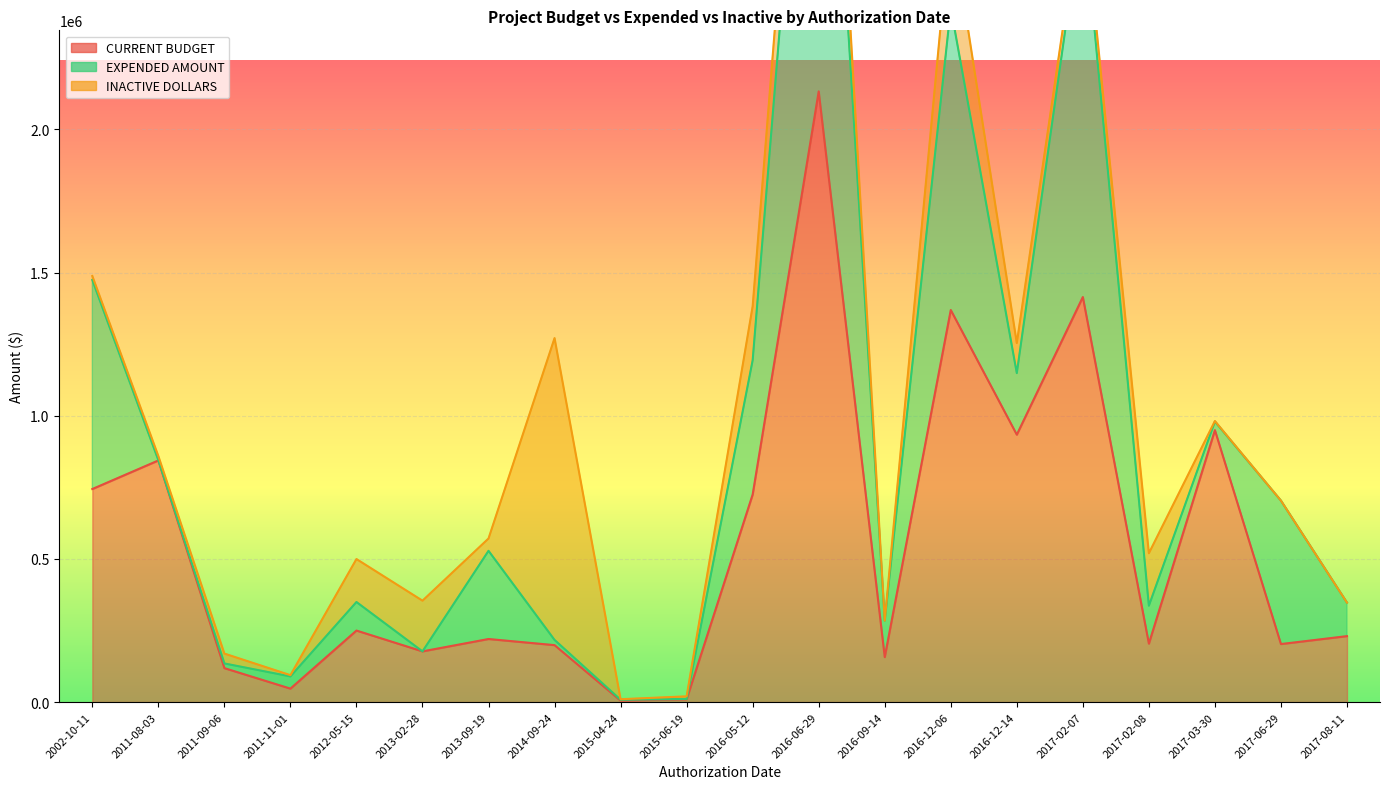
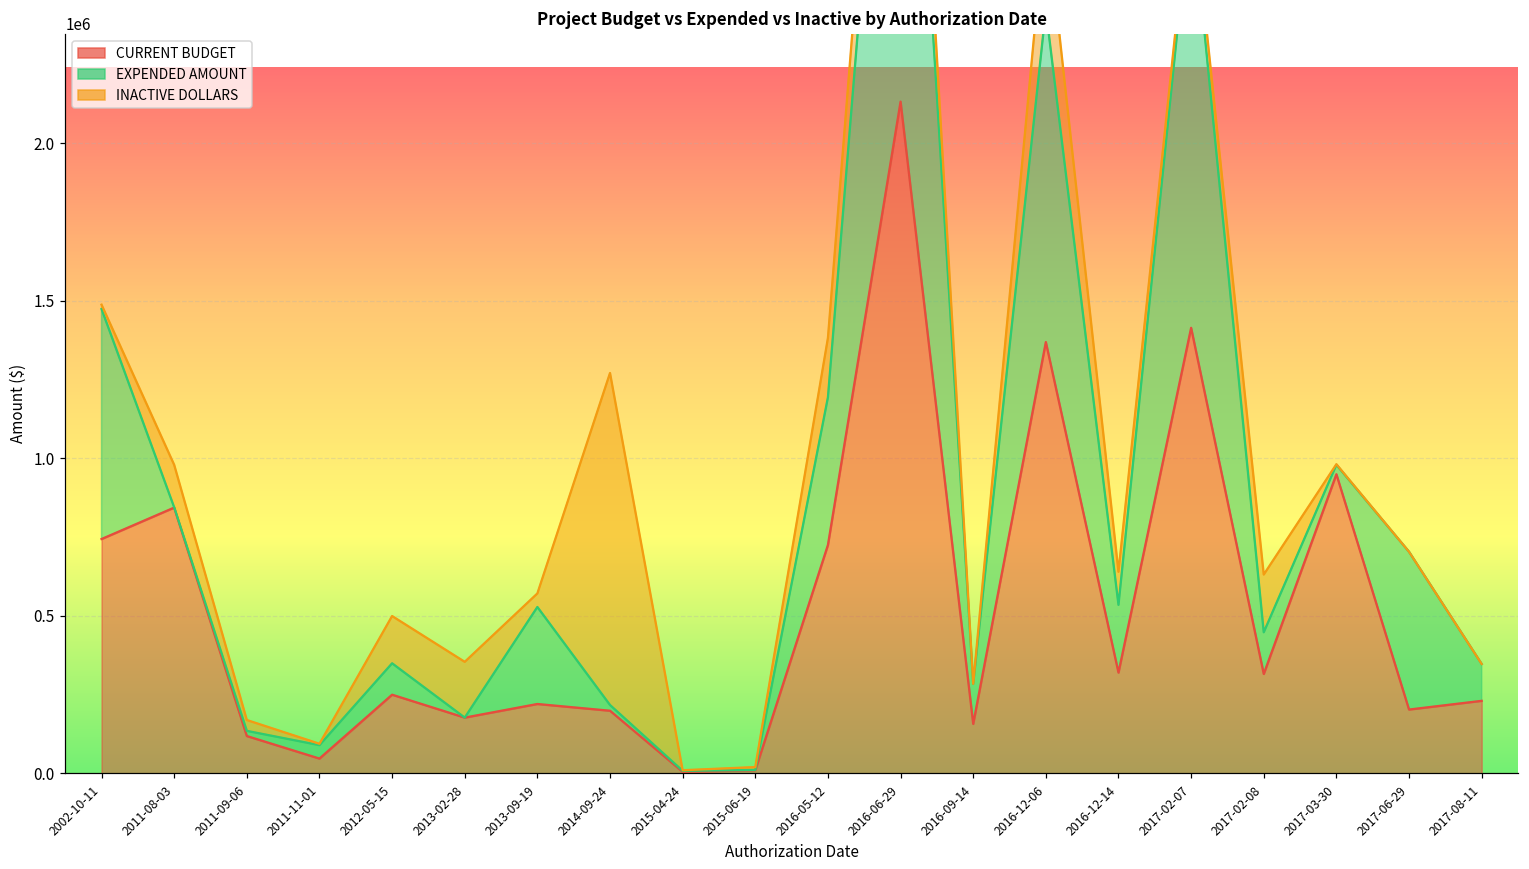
INACTIVE DOLLARS, 2011-08-03: 10000 -> 130000
CURRENT BUDGET, 2016-12-14: 930000 -> 320000
CURRENT BUDGET, 2017-02-08: 200000 -> 320000
